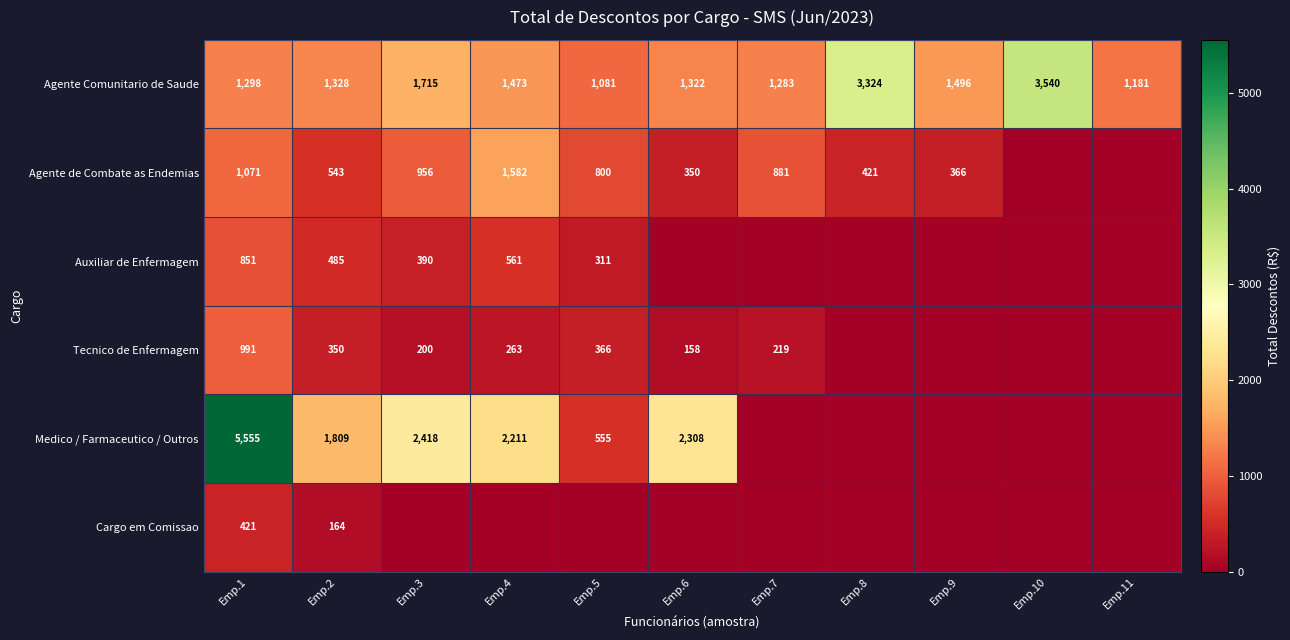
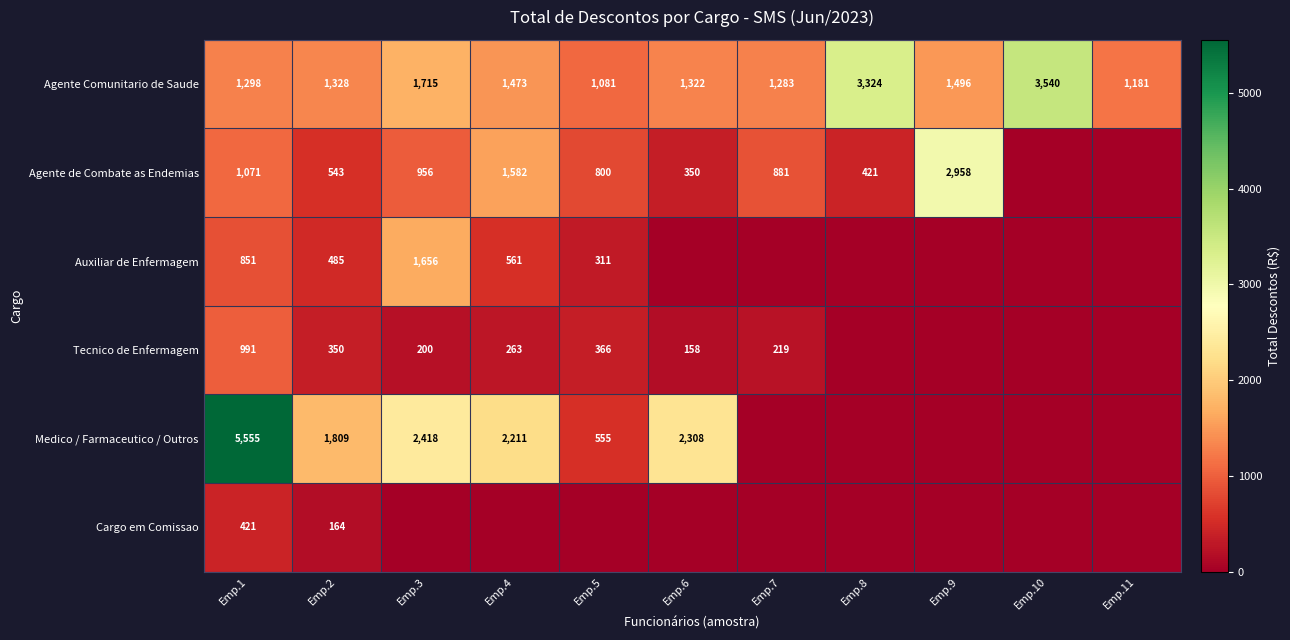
Agente de Combate as Endemias, Emp.9: 366 -> 2,958
Auxiliar de Enfermagem, Emp.3: 390 -> 1,656
